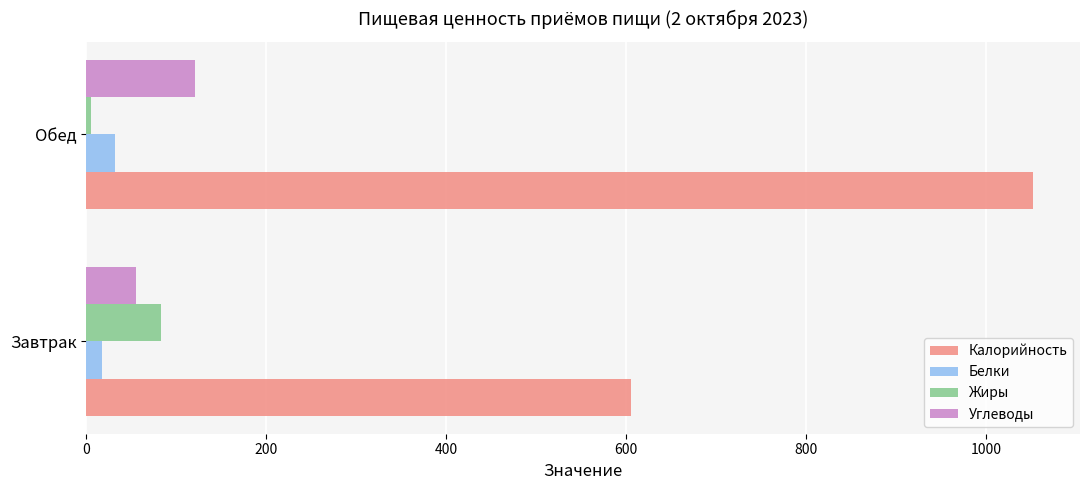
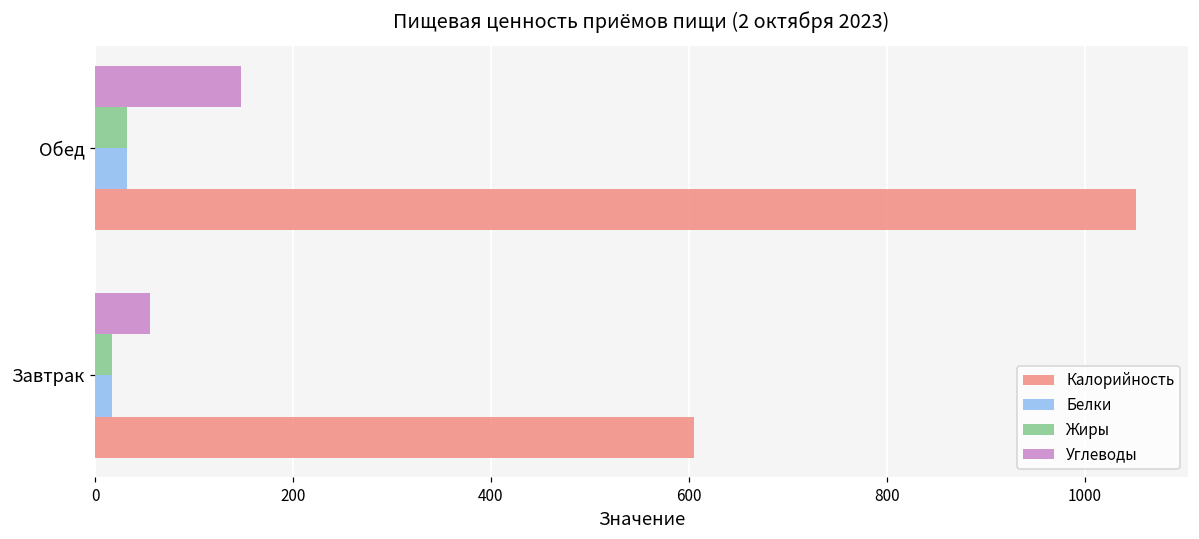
Углеводы, Обед: 120 -> 150
Жиры, Обед: 10 -> 30
Жиры, Завтрак: 80 -> 20
